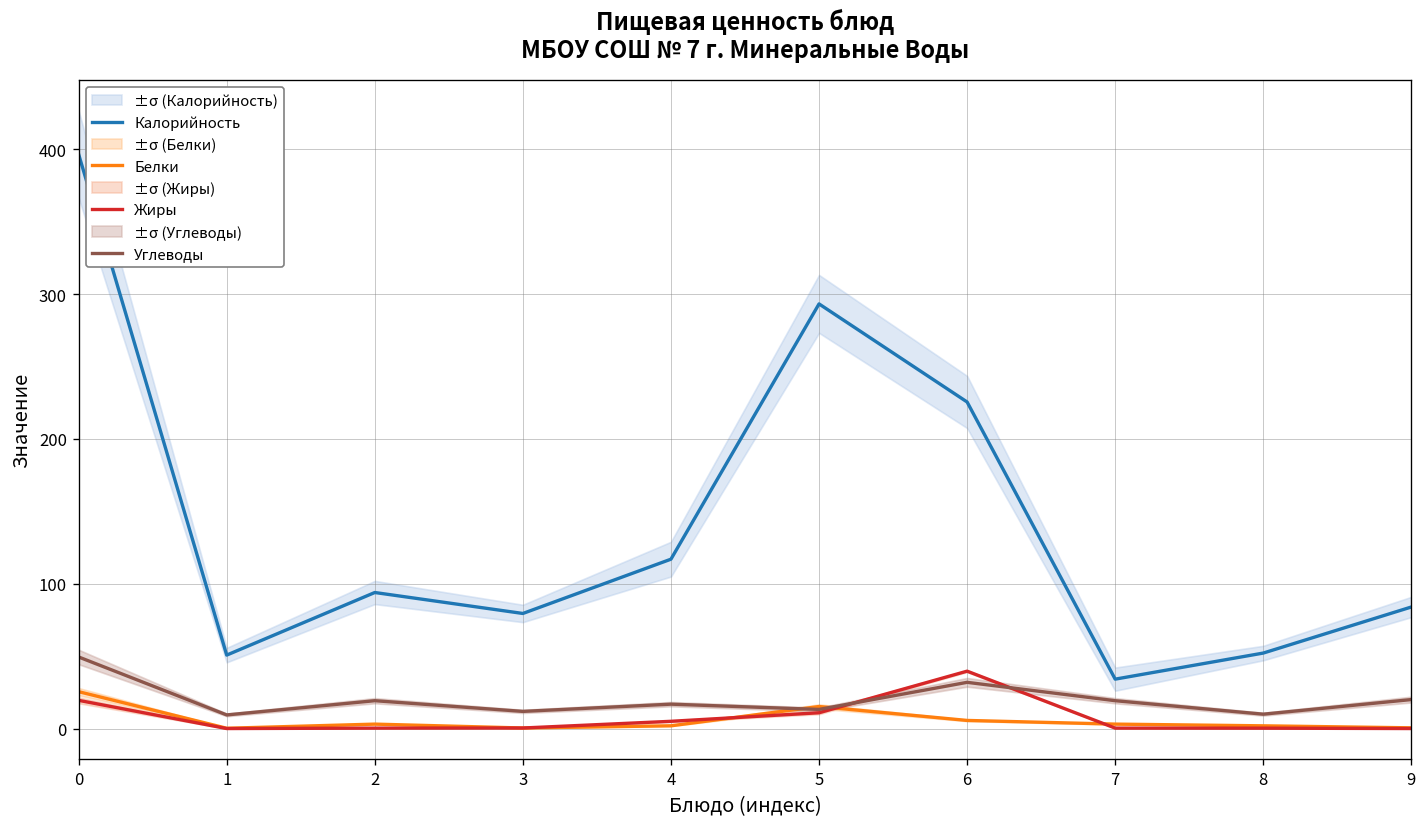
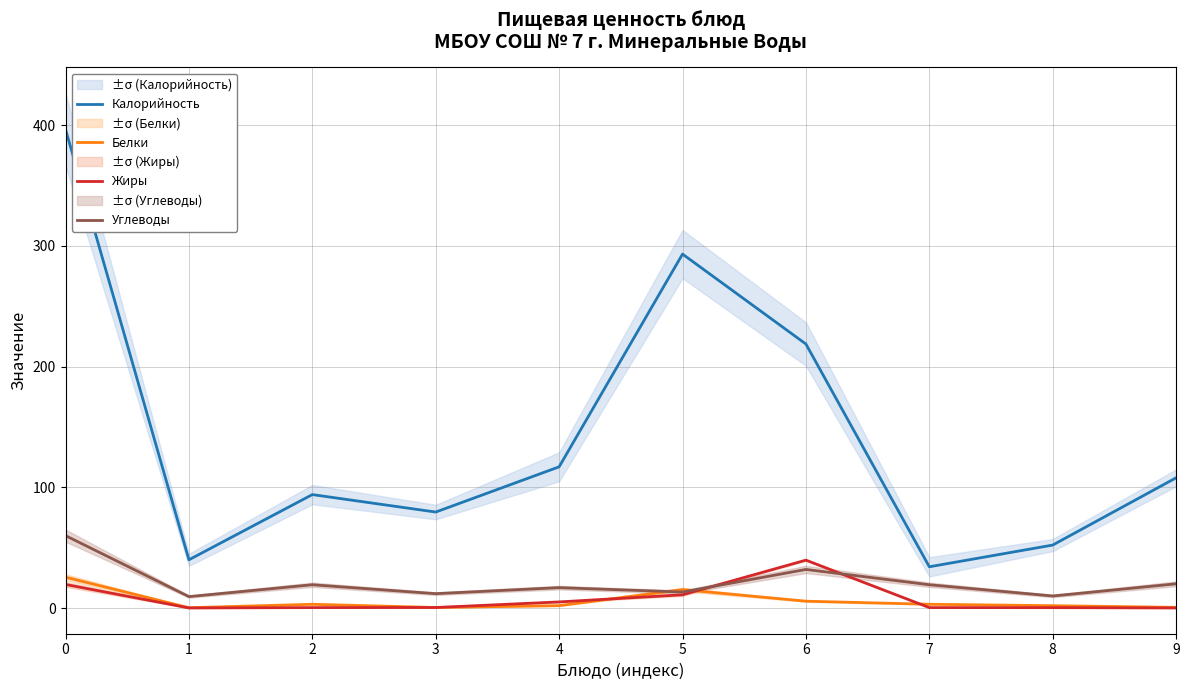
Углеводы, 0: 50 -> 60
Калорийность, 1: 51 -> 40
Калорийность, 6: 226 -> 219
Калорийность, 9: 84 -> 108
